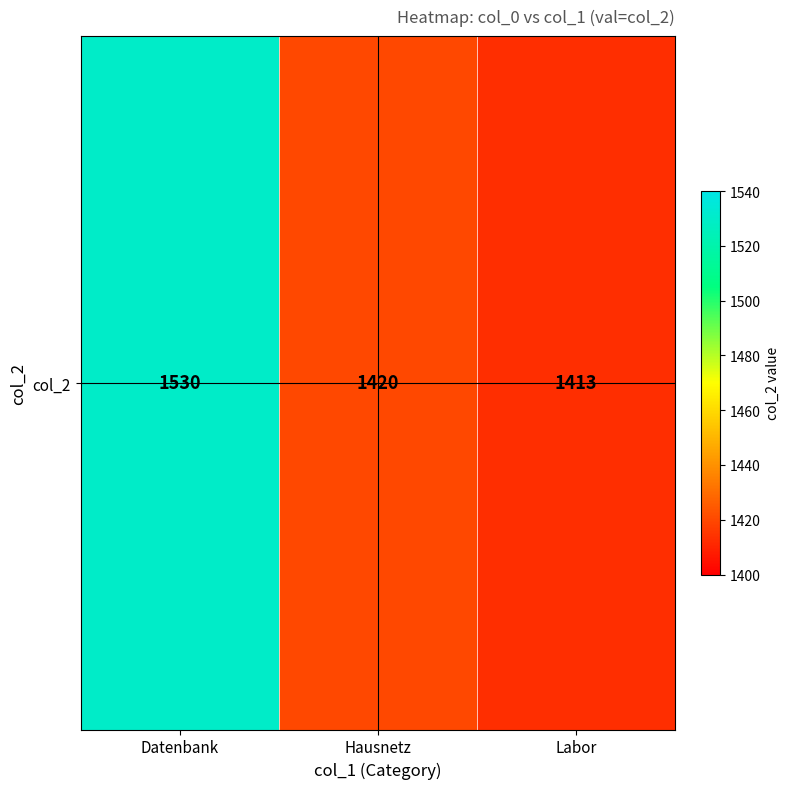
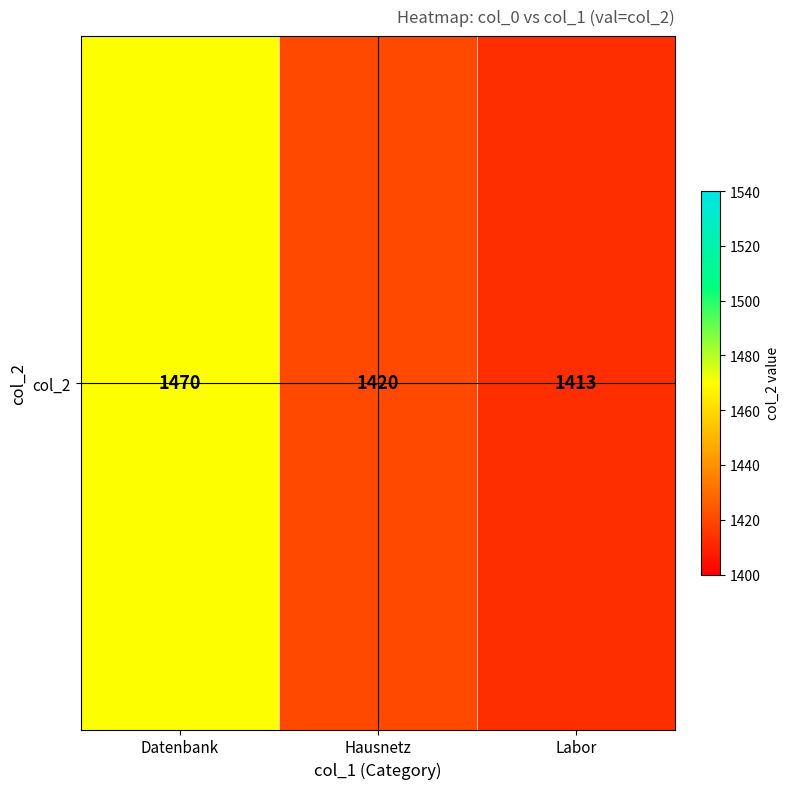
col_2, Datenbank: 1530 -> 1470
